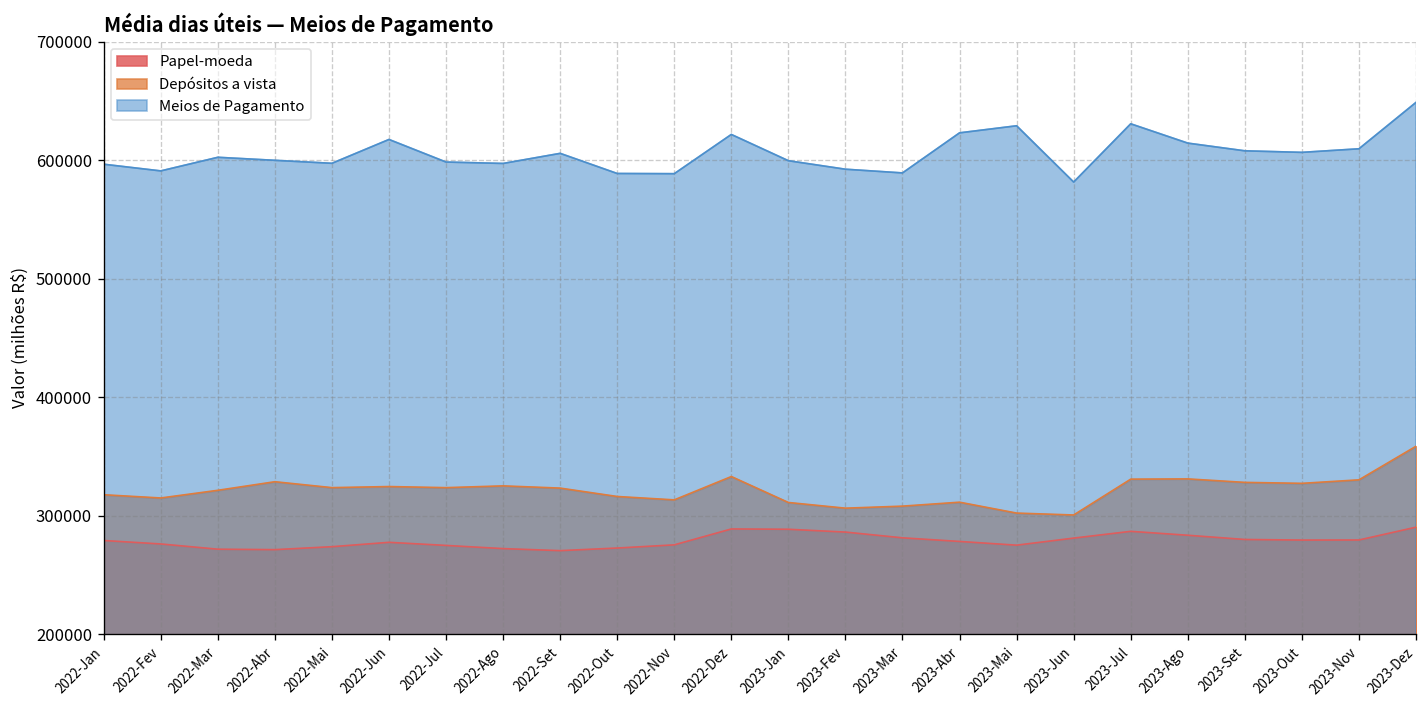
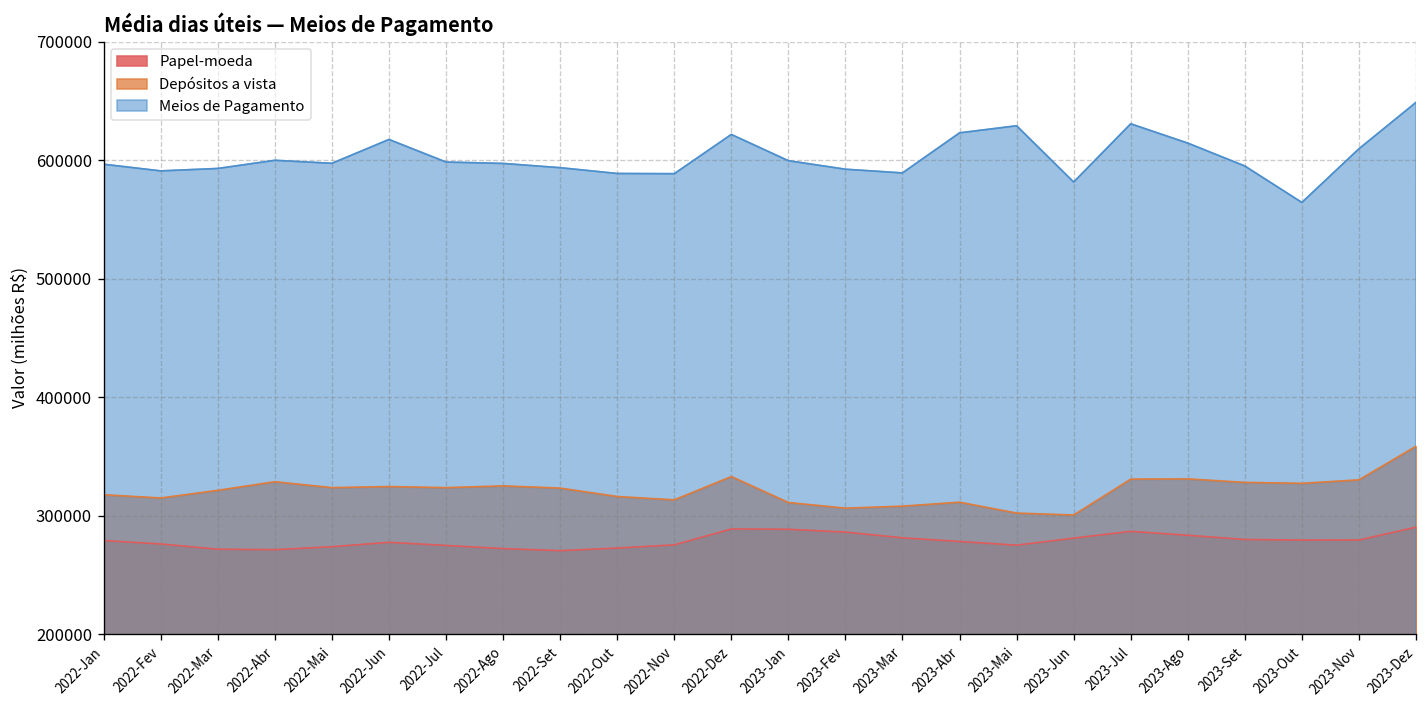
Meios de Pagamento, 2022-Mar: 600000 -> 590000
Meios de Pagamento, 2022-Set: 610000 -> 590000
Meios de Pagamento, 2023-Set: 610000 -> 600000
Meios de Pagamento, 2023-Out: 610000 -> 560000
